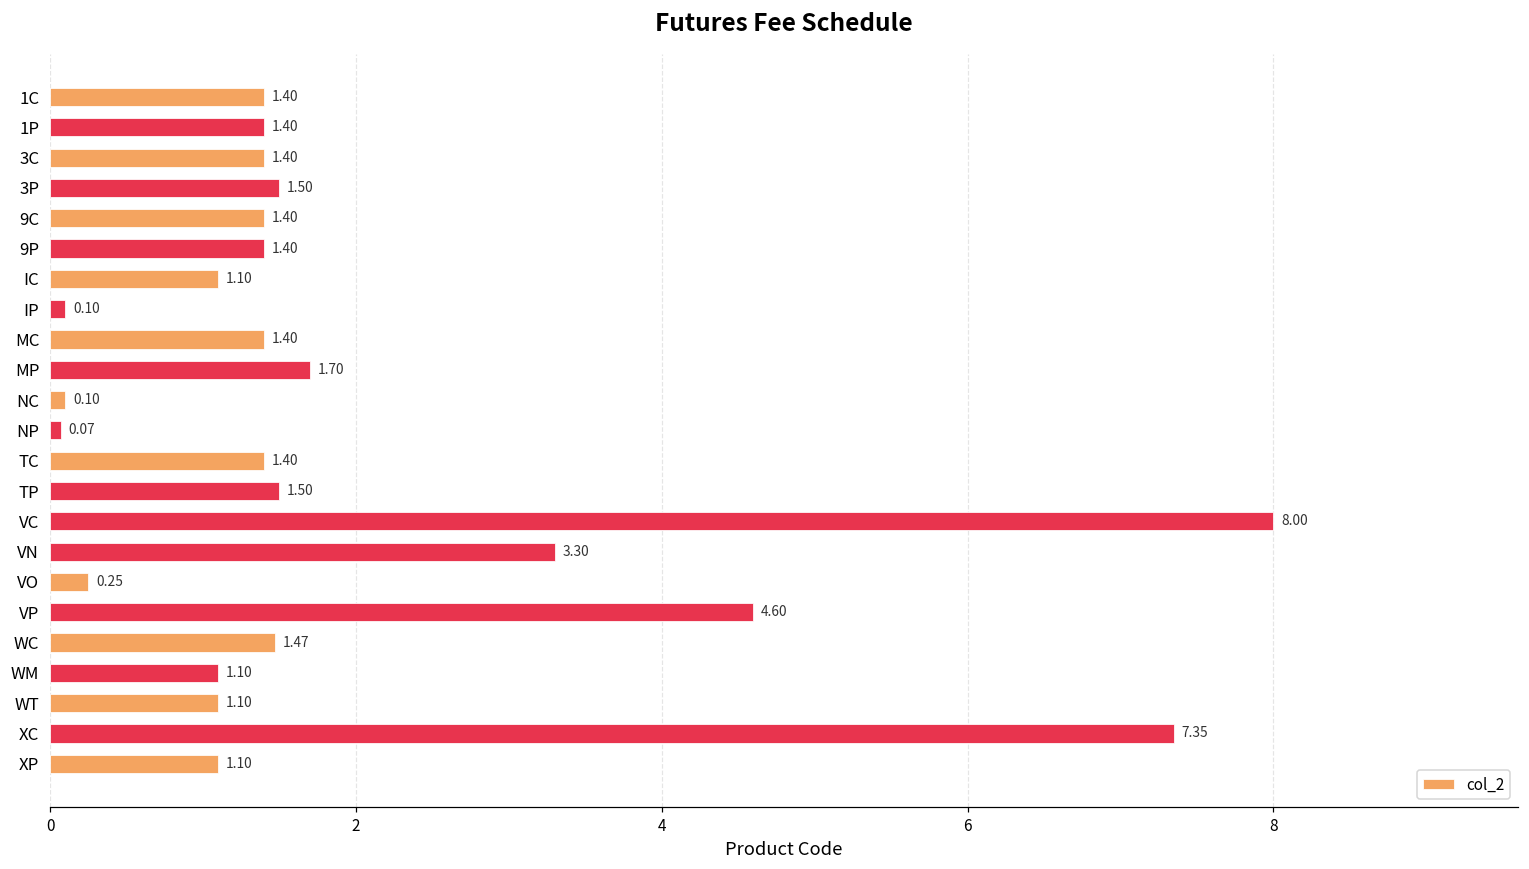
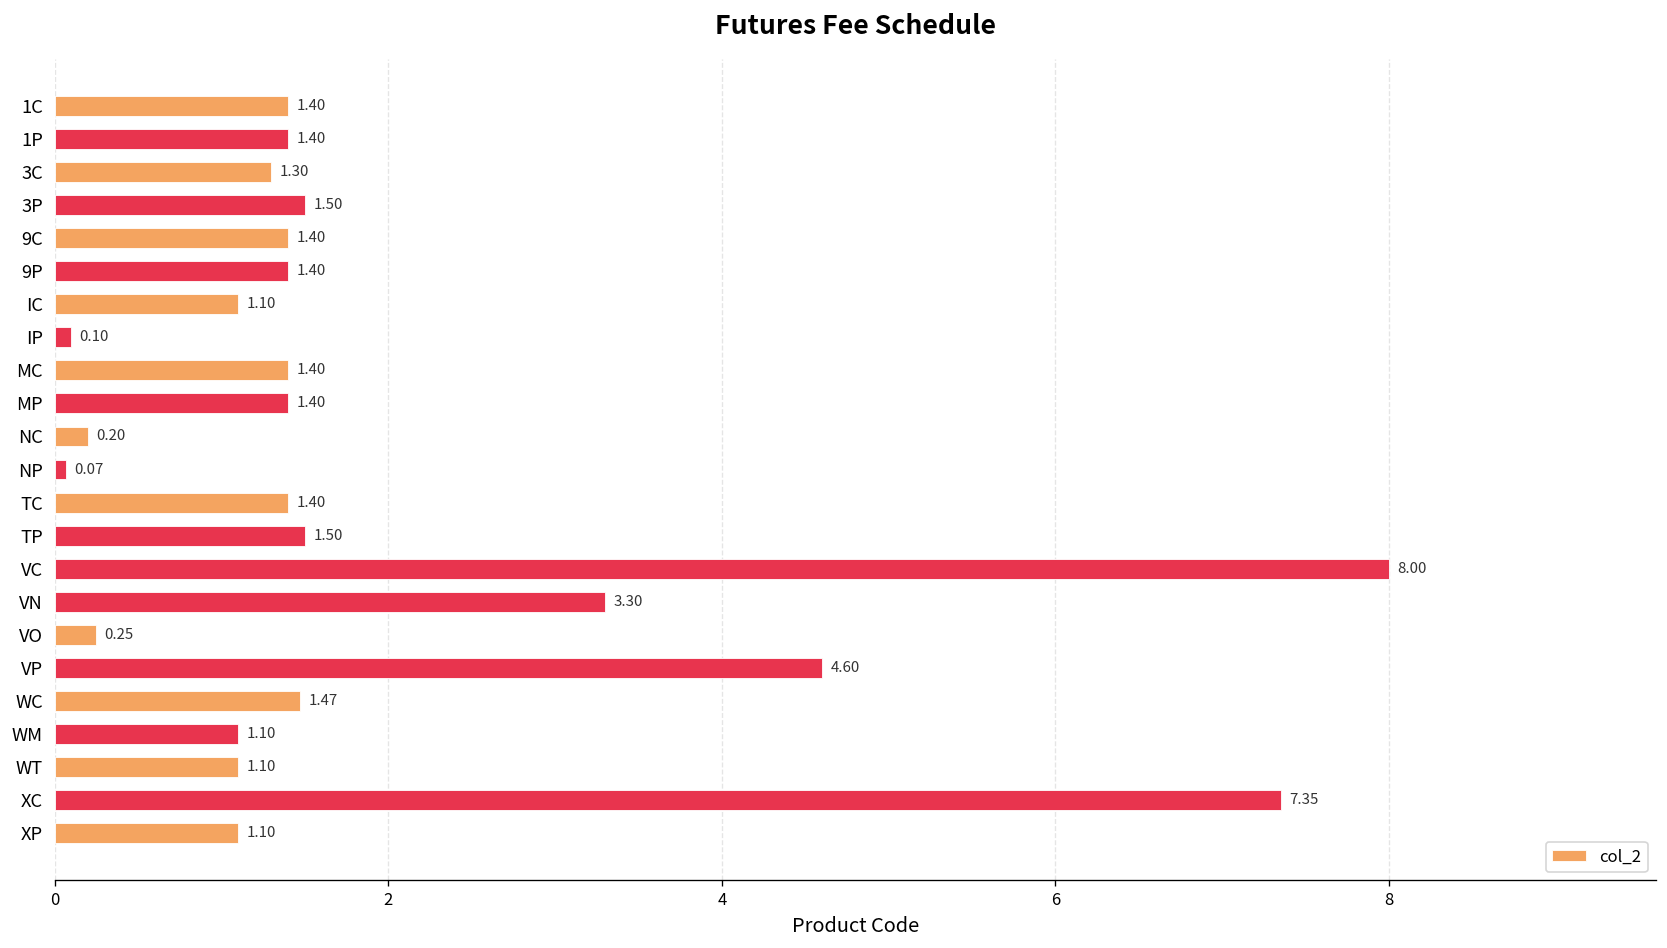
3C: 1.40 -> 1.30
MP: 1.70 -> 1.40
NC: 0.10 -> 0.20
